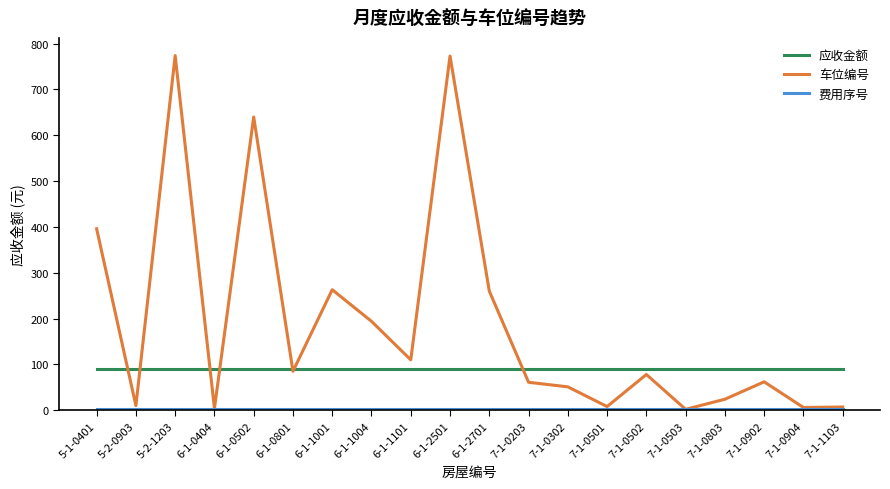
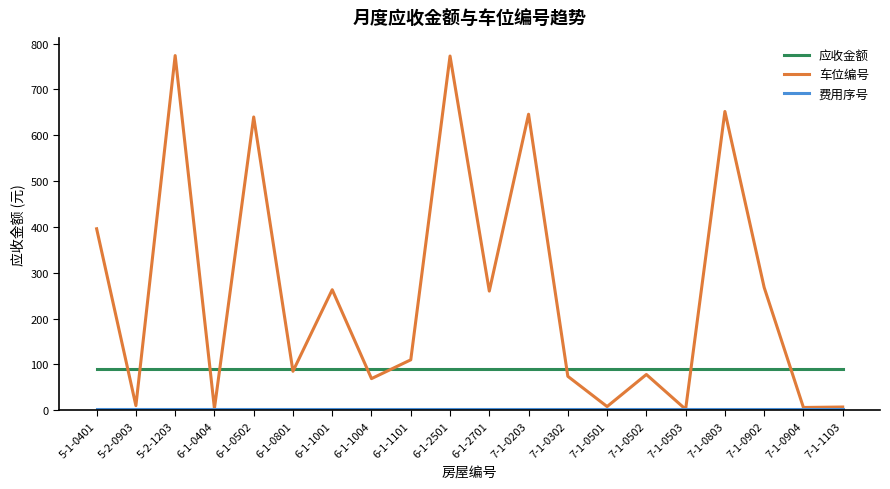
车位编号, 6-1-1004: 190 -> 70
车位编号, 7-1-0203: 60 -> 650
车位编号, 7-1-0302: 50 -> 70
车位编号, 7-1-0803: 20 -> 650
车位编号, 7-1-0902: 60 -> 270
